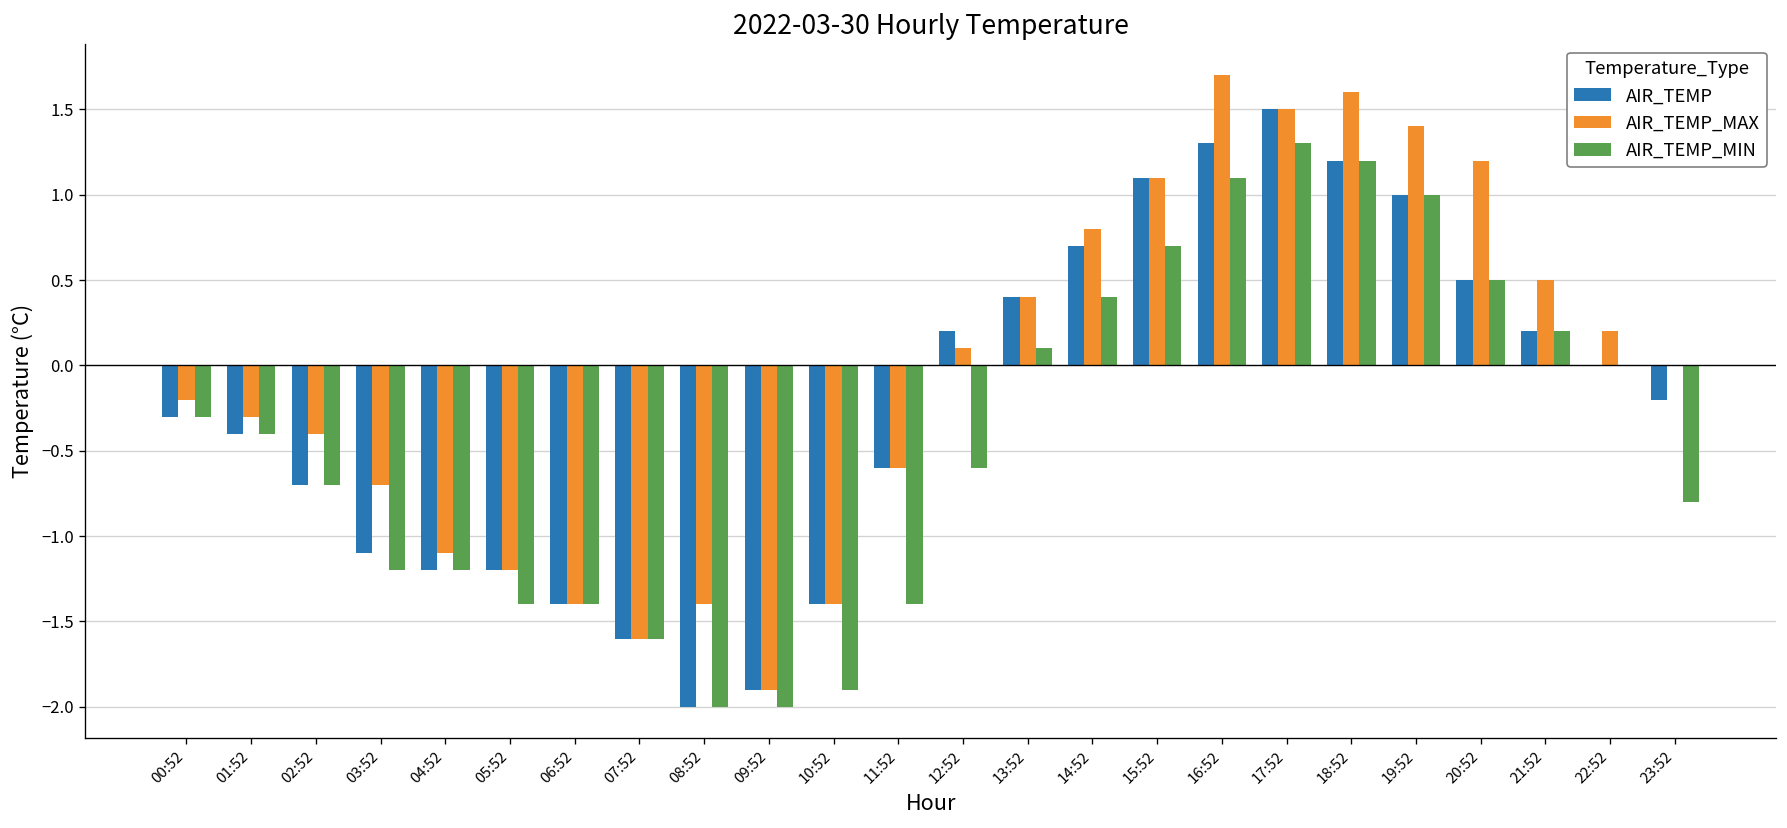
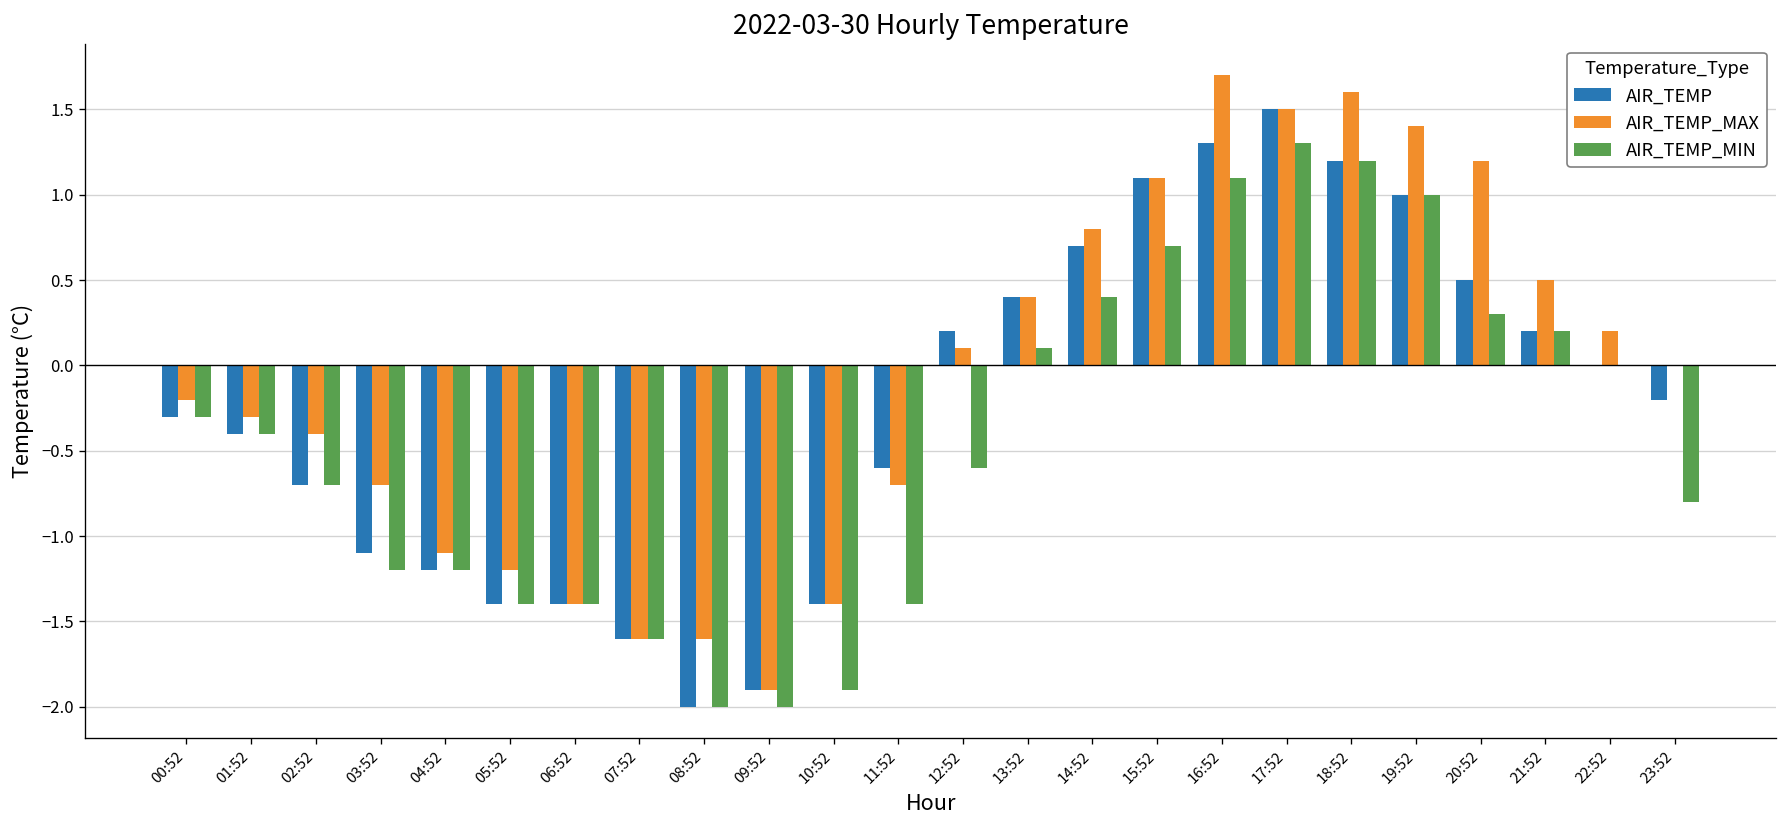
AIR_TEMP, 05:52: -1.2 -> -1.4
AIR_TEMP_MAX, 08:52: -1.4 -> -1.6
AIR_TEMP_MAX, 11:52: -0.6 -> -0.7
AIR_TEMP_MIN, 20:52: 0.5 -> 0.3
